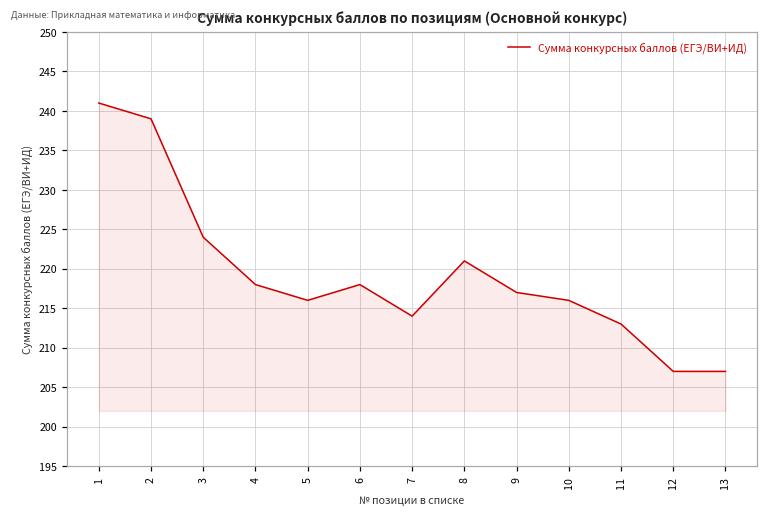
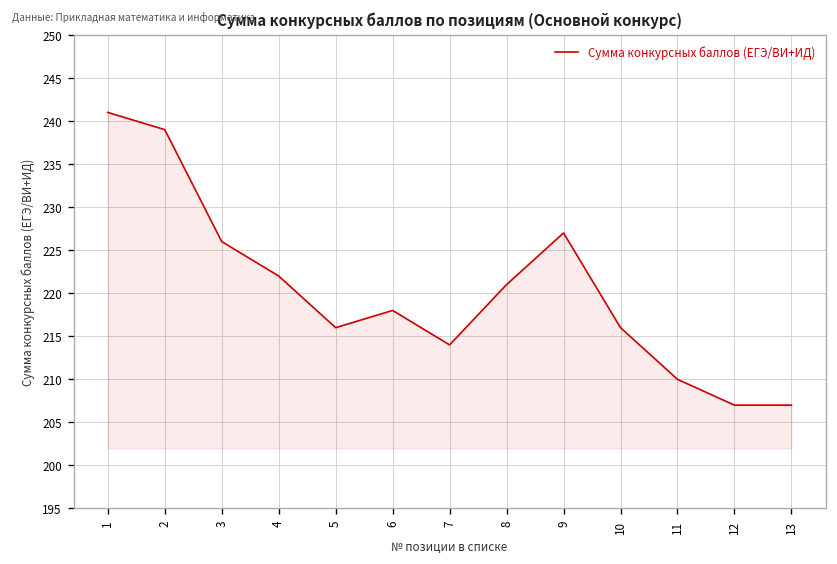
3: 224 -> 226
4: 218 -> 222
9: 217 -> 227
11: 213 -> 210
